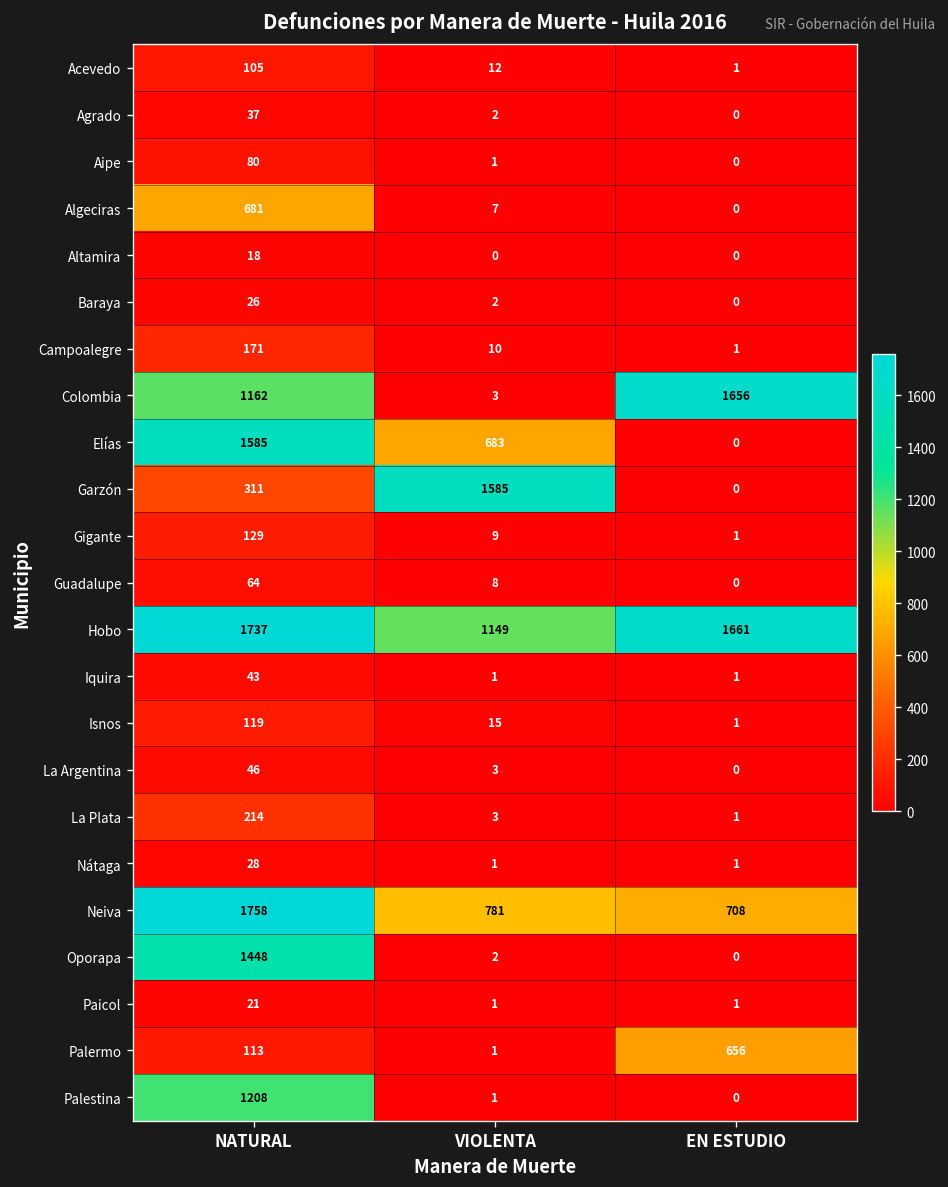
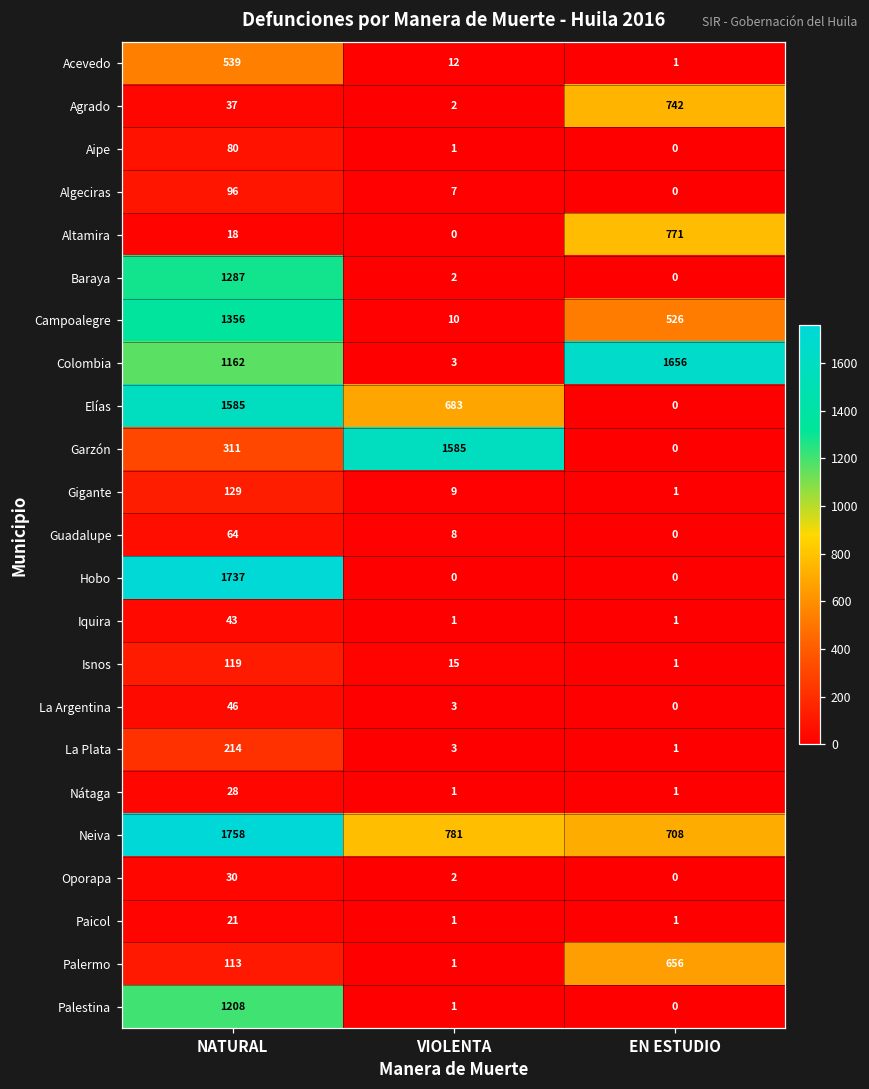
Acevedo, NATURAL: 105 -> 539
Agrado, EN ESTUDIO: 0 -> 742
Algeciras, NATURAL: 681 -> 96
Altamira, EN ESTUDIO: 0 -> 771
Baraya, NATURAL: 26 -> 1287
Campoalegre, NATURAL: 171 -> 1356
Campoalegre, EN ESTUDIO: 1 -> 526
Hobo, VIOLENTA: 1149 -> 0
Hobo, EN ESTUDIO: 1661 -> 0
Oporapa, NATURAL: 1448 -> 30
